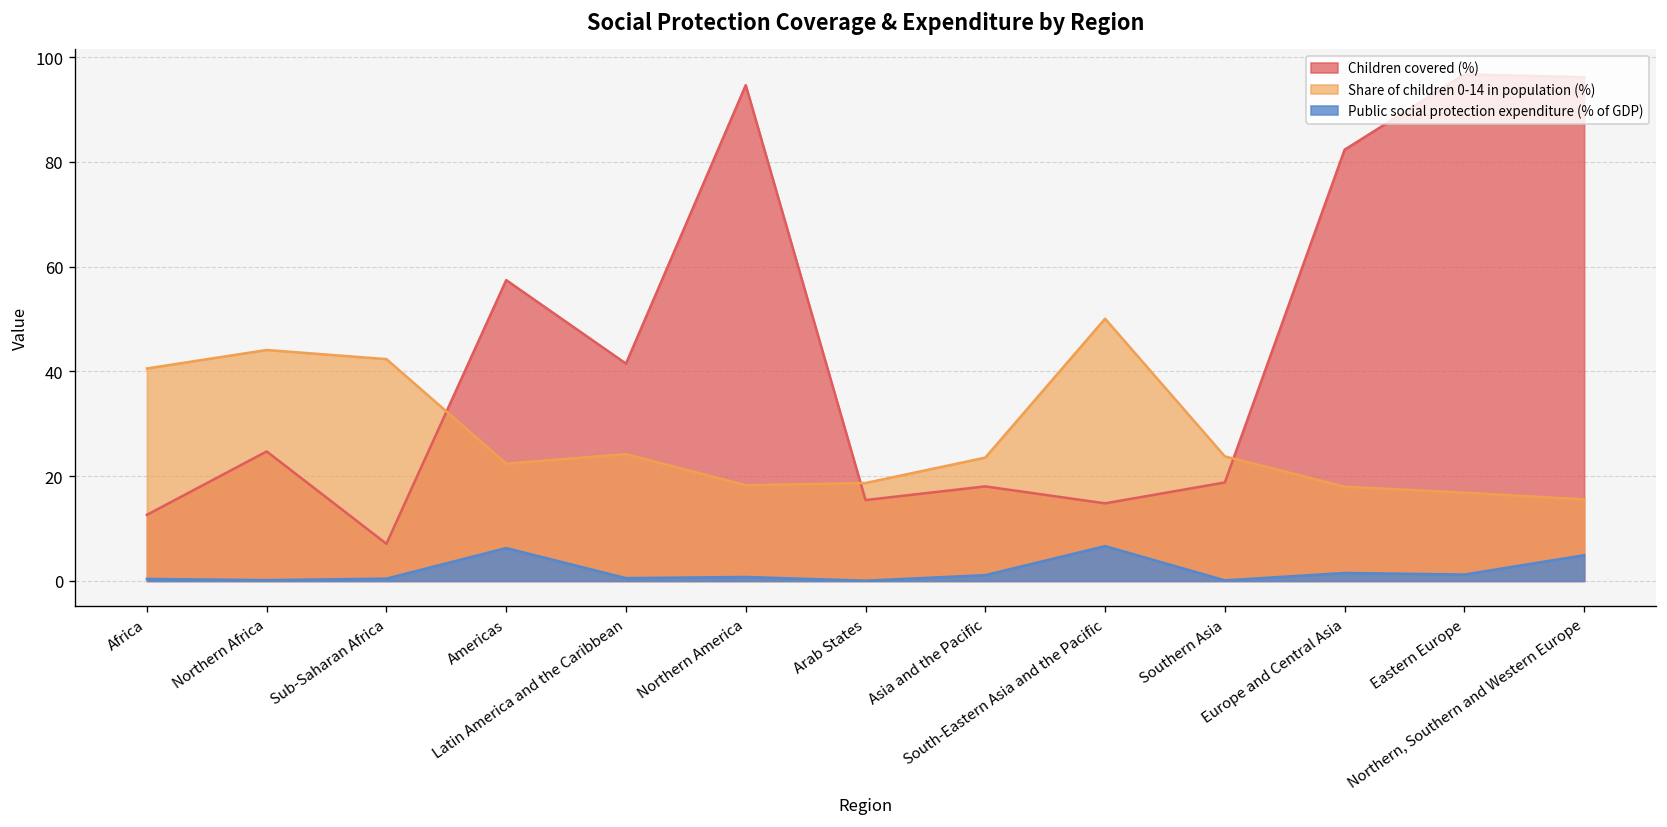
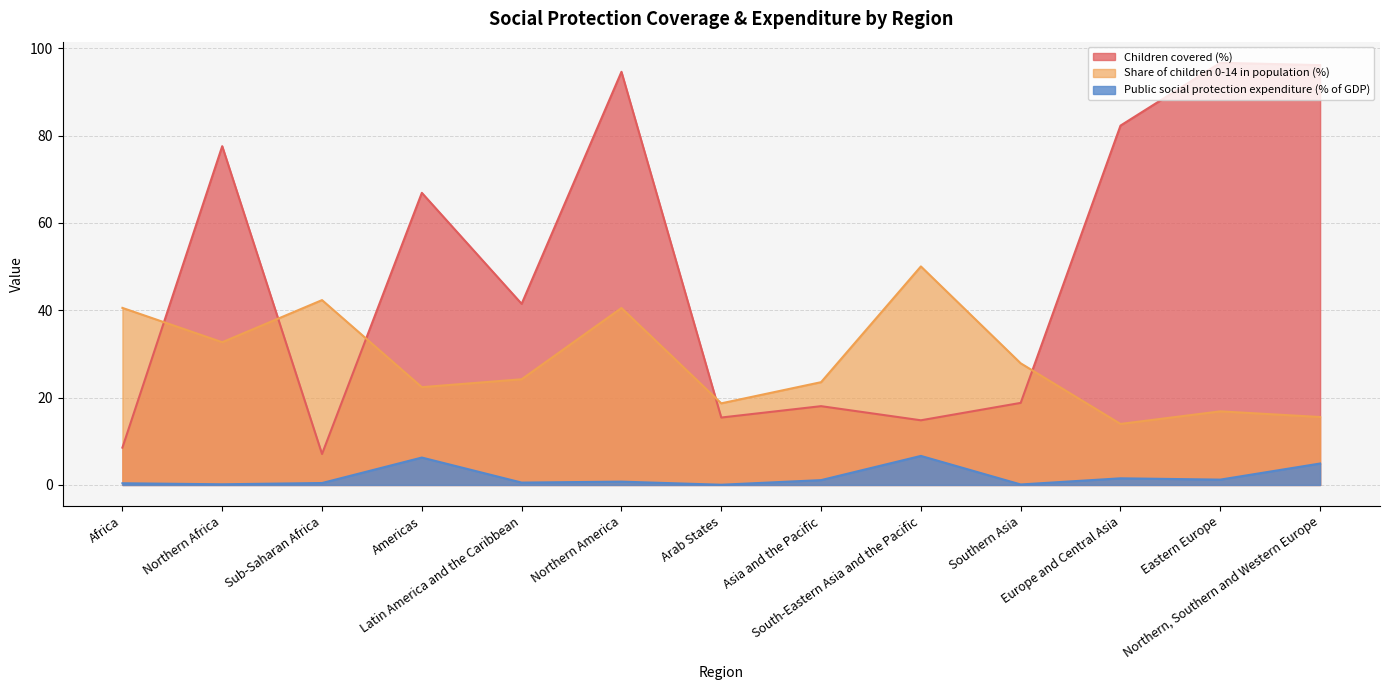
Children covered (%), Africa: 13 -> 9
Children covered (%), Northern Africa: 25 -> 78
Share of children 0-14 in population (%), Northern Africa: 44 -> 33
Children covered (%), Americas: 57 -> 67
Share of children 0-14 in population (%), Northern America: 18 -> 41
Share of children 0-14 in population (%), Southern Asia: 24 -> 28
Share of children 0-14 in population (%), Europe and Central Asia: 18 -> 14
